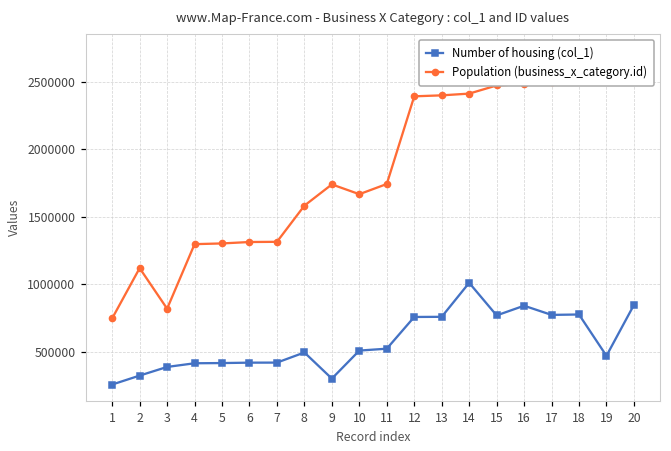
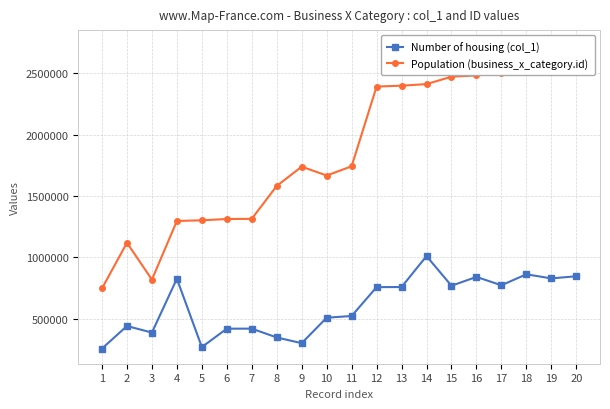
Number of housing (col_1), 2: 320000 -> 440000
Number of housing (col_1), 4: 410000 -> 830000
Number of housing (col_1), 5: 420000 -> 270000
Number of housing (col_1), 8: 490000 -> 350000
Number of housing (col_1), 18: 780000 -> 860000
Number of housing (col_1), 19: 470000 -> 830000
